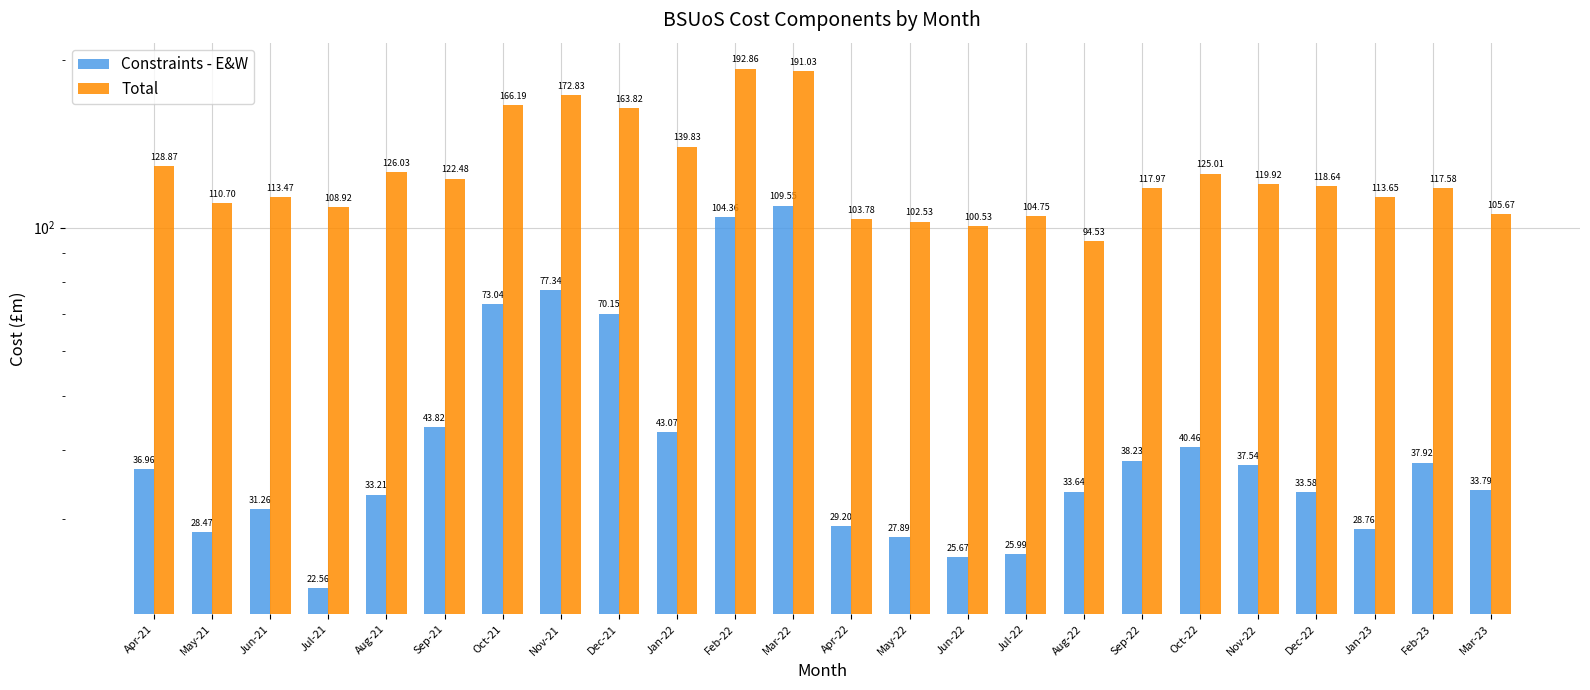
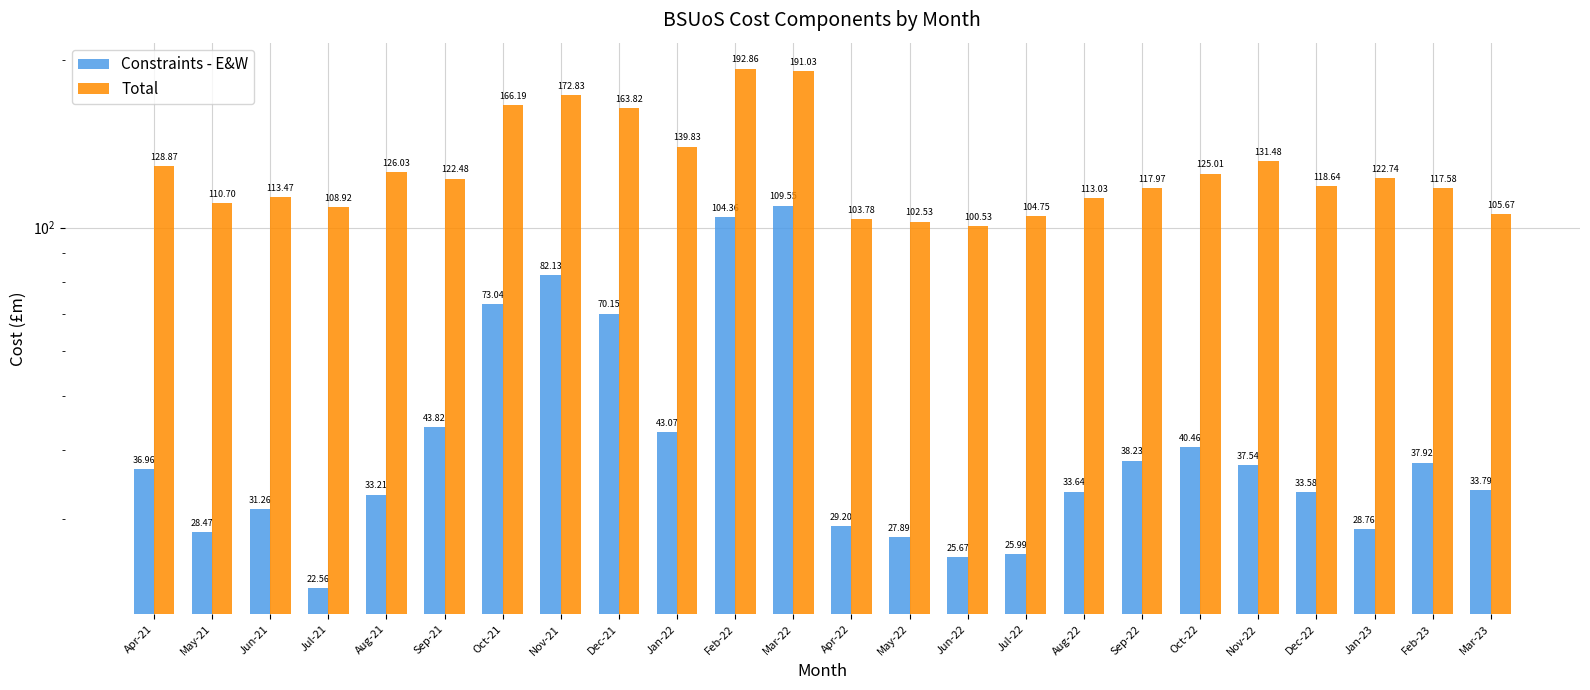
Constraints - E&W, Nov-21: 77.34 -> 82.13
Total, Aug-22: 94.53 -> 113.03
Total, Nov-22: 119.92 -> 131.48
Total, Jan-23: 113.65 -> 122.74
